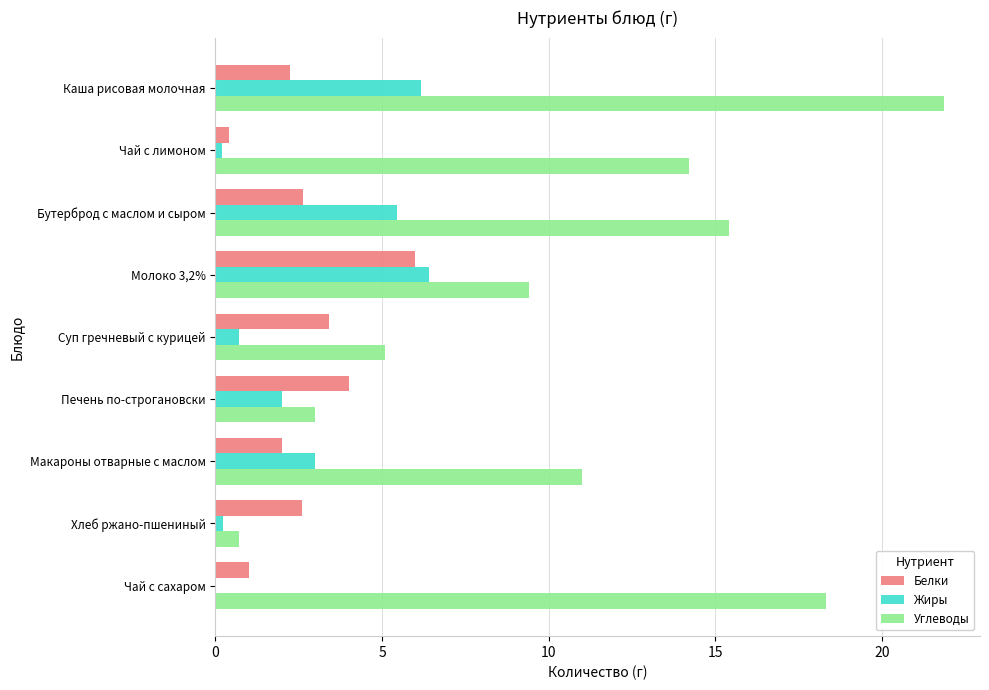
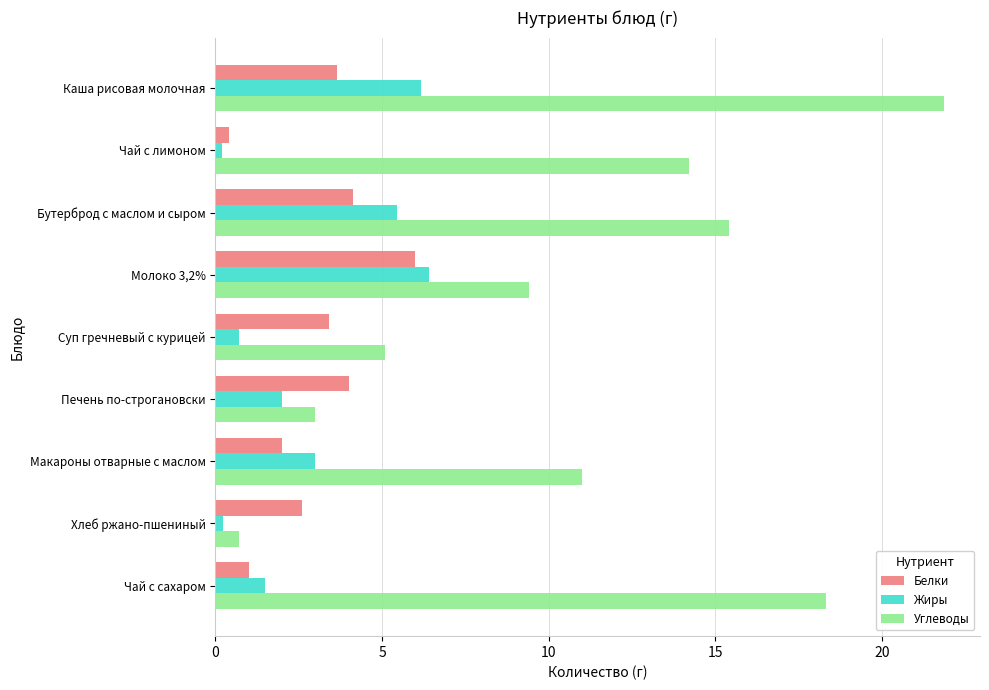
Белки, Каша рисовая молочная: 2.2 -> 3.6
Белки, Бутерброд с маслом и сыром: 2.6 -> 4.1
Жиры, Чай с сахаром: 0.0 -> 1.5
